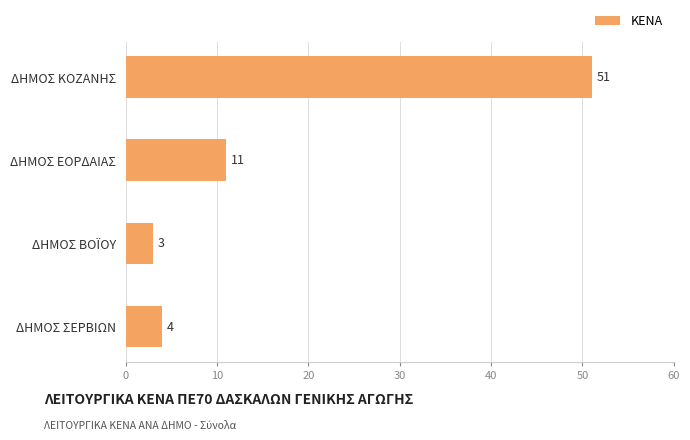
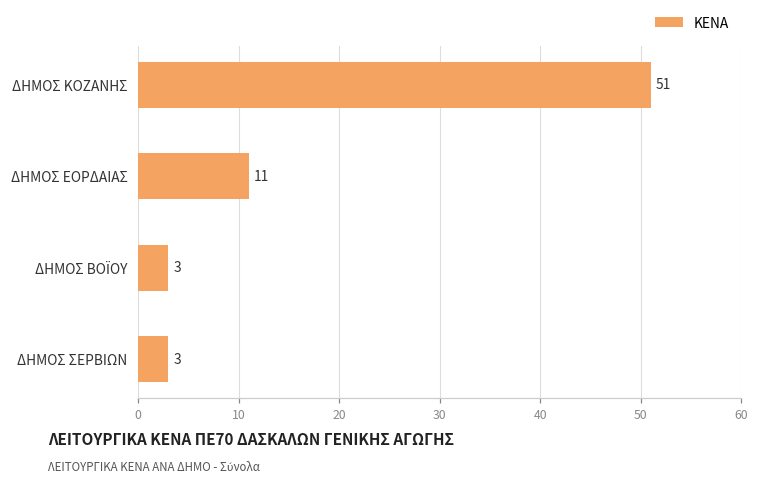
ΔΗΜΟΣ ΣΕΡΒΙΩΝ: 4 -> 3
